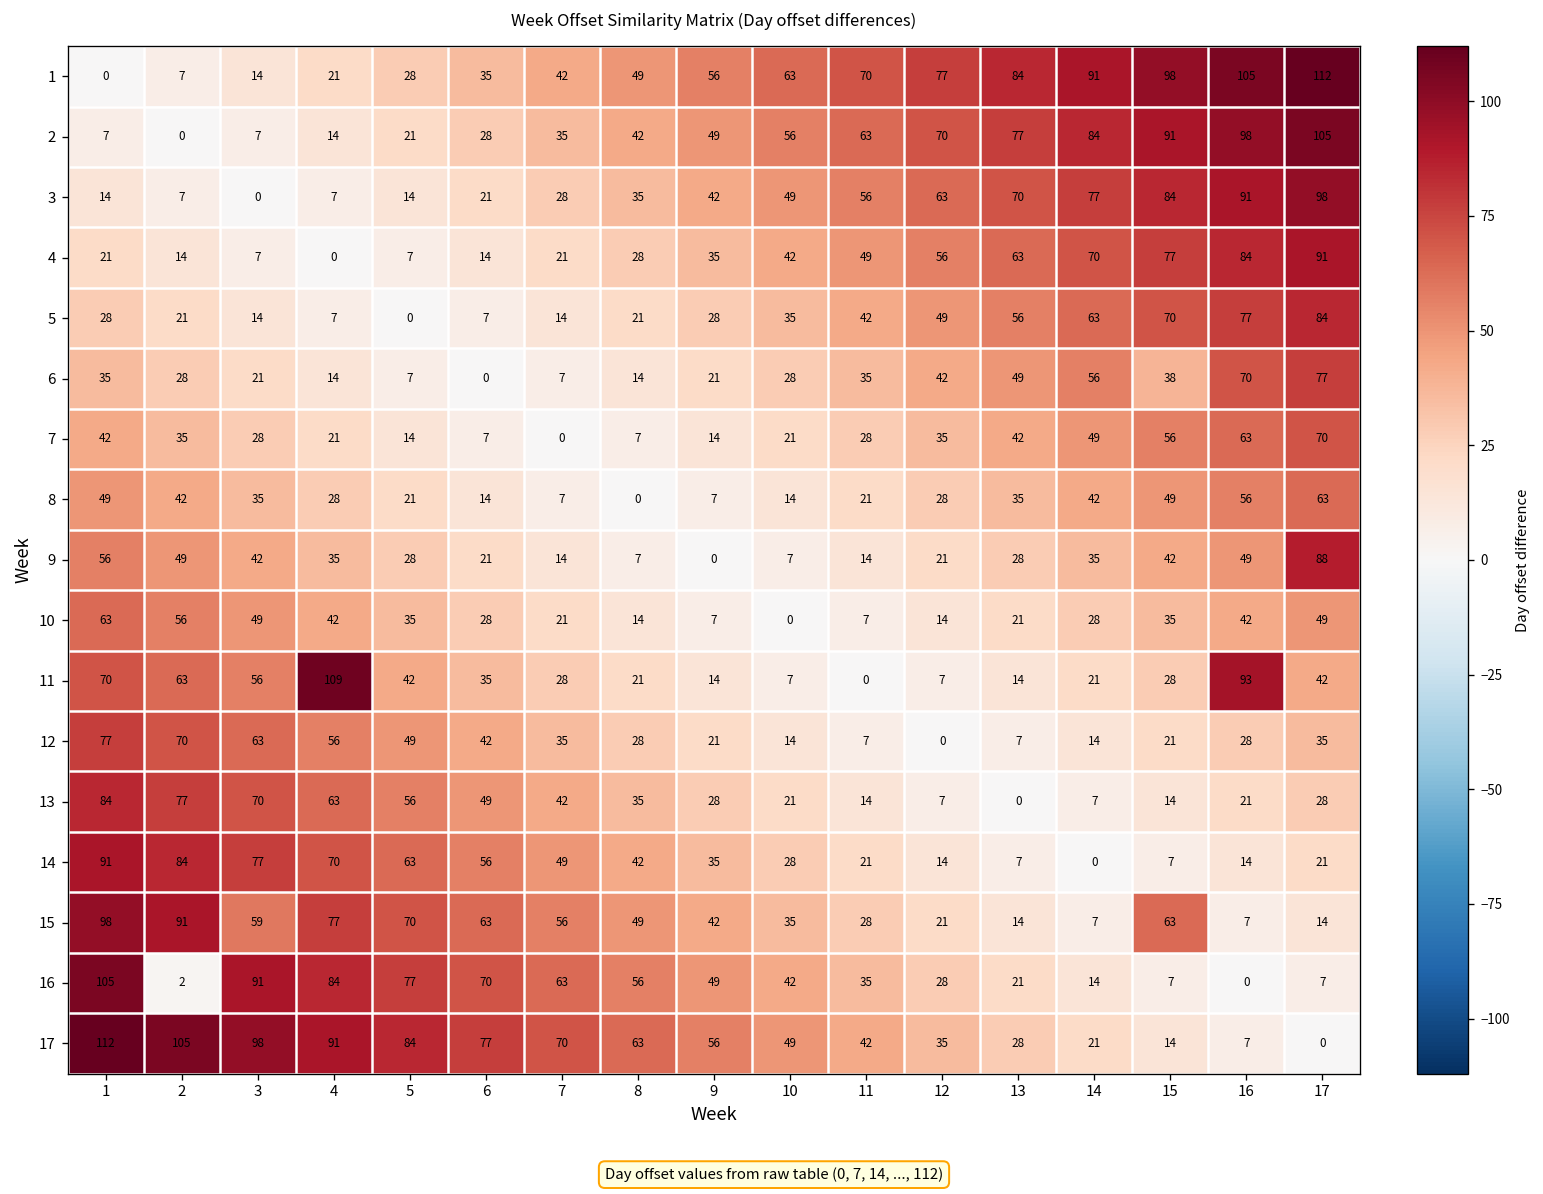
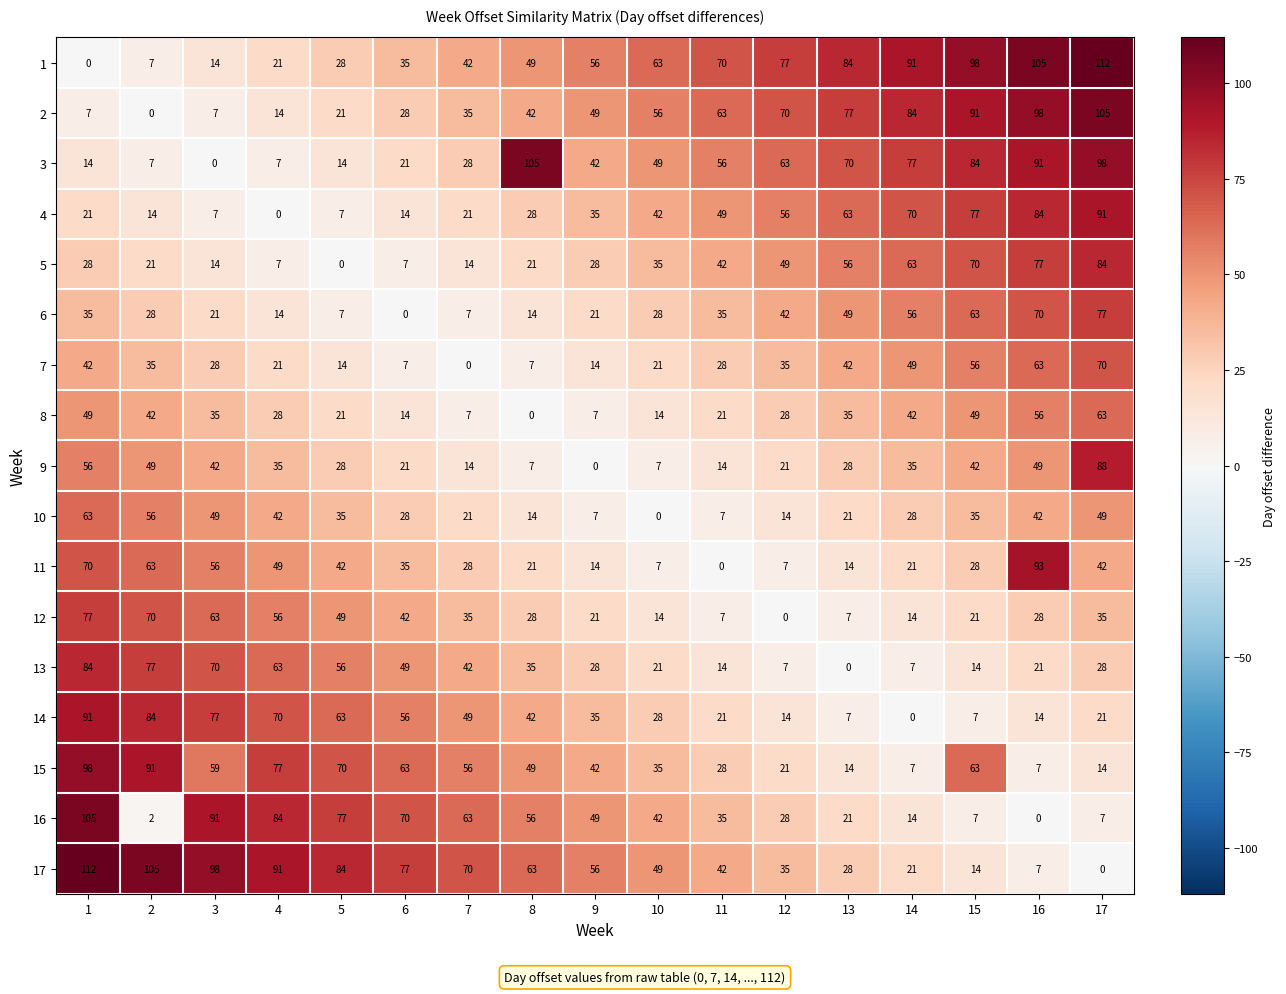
3, 8: 35 -> 105
6, 15: 38 -> 63
11, 4: 109 -> 49
